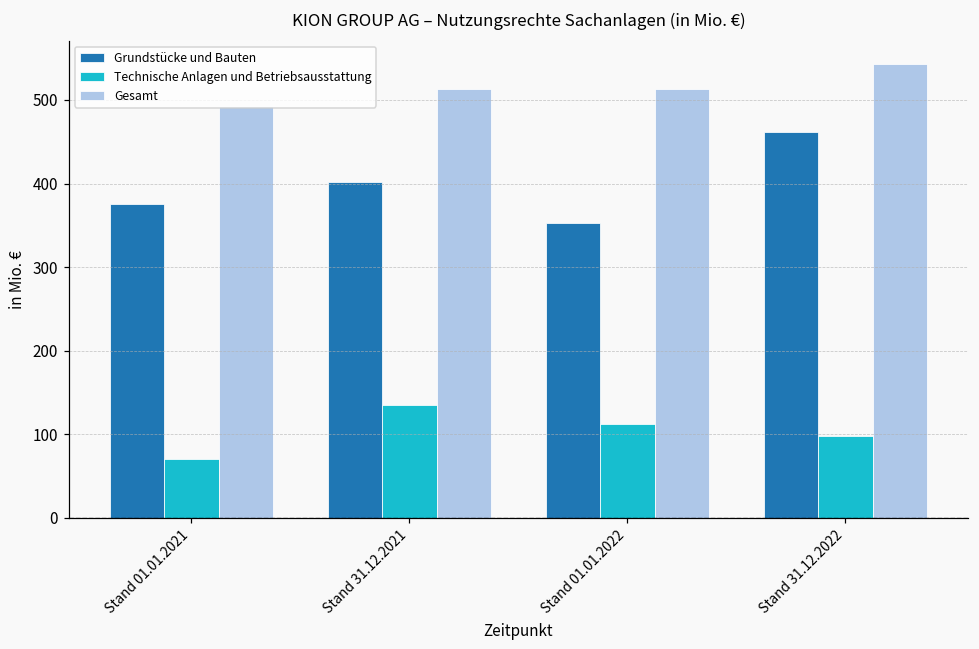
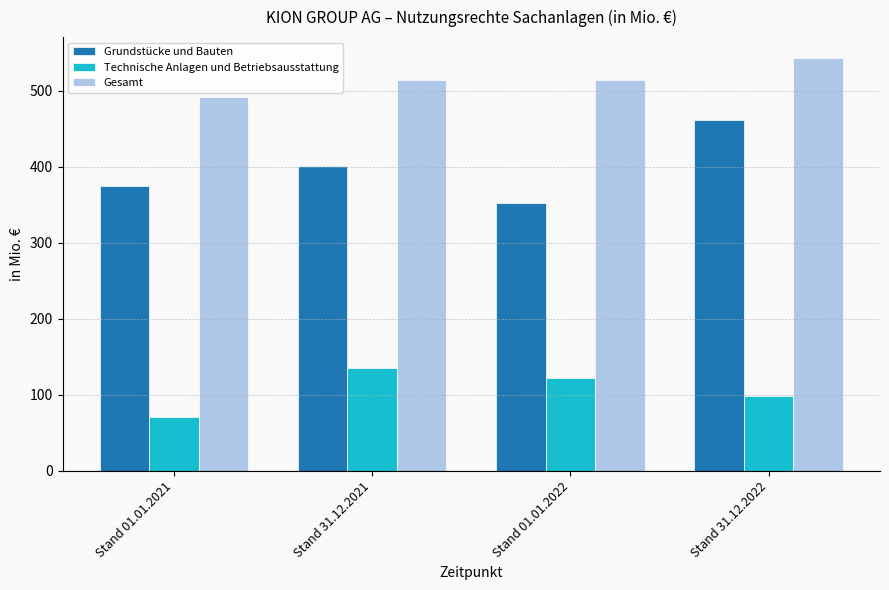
Technische Anlagen und Betriebsausstattung, Stand 01.01.2022: 110 -> 120
